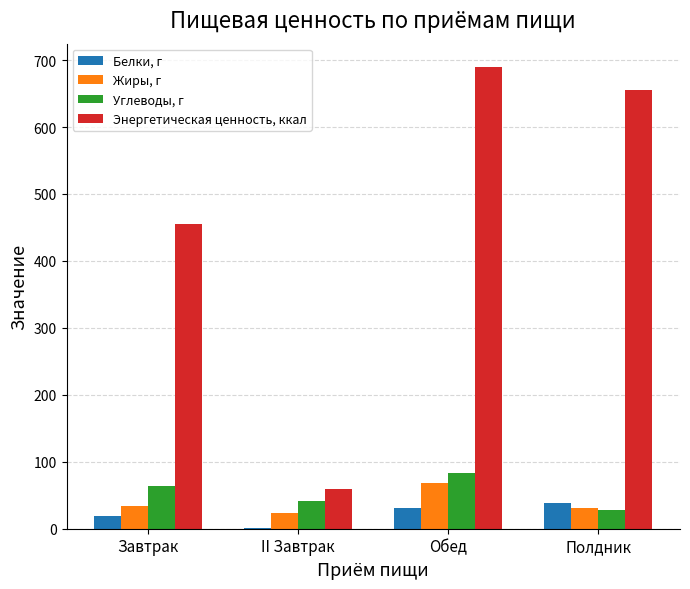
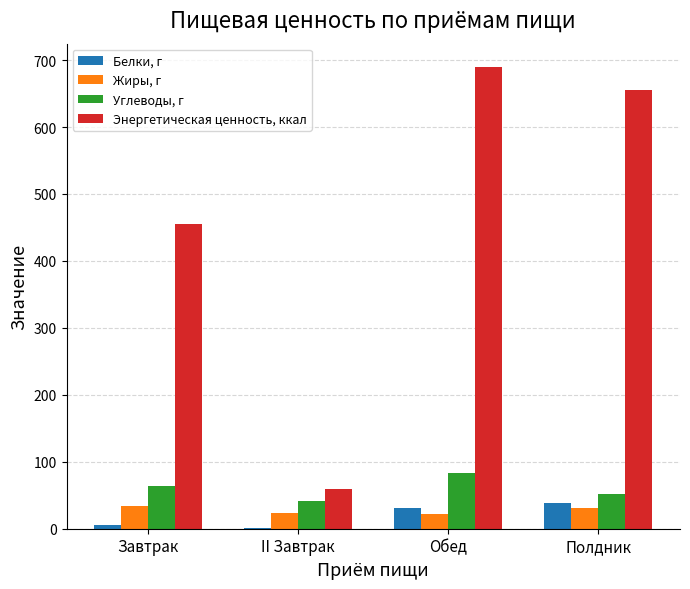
Белки, г, Завтрак: 20 -> 10
Жиры, г, Обед: 70 -> 20
Углеводы, г, Полдник: 30 -> 50
